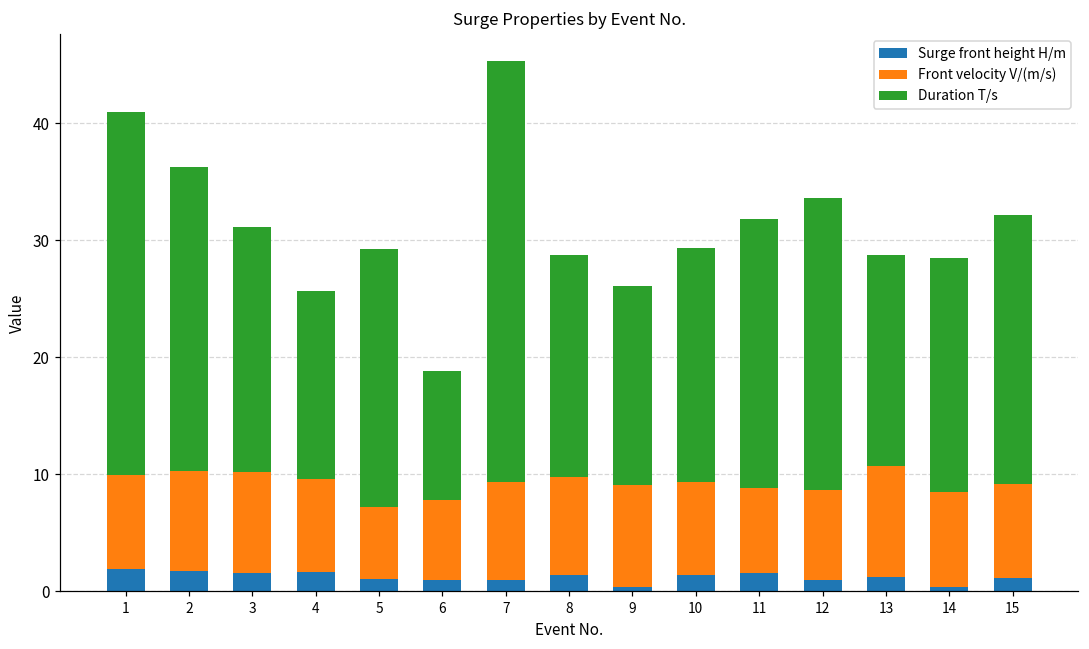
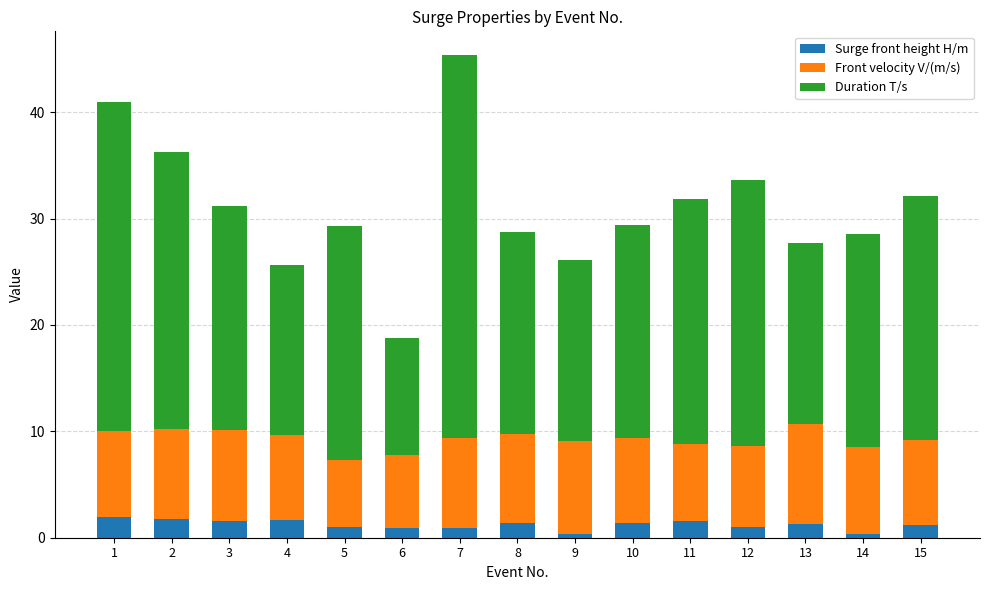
Duration T/s, 13: 18 -> 17
